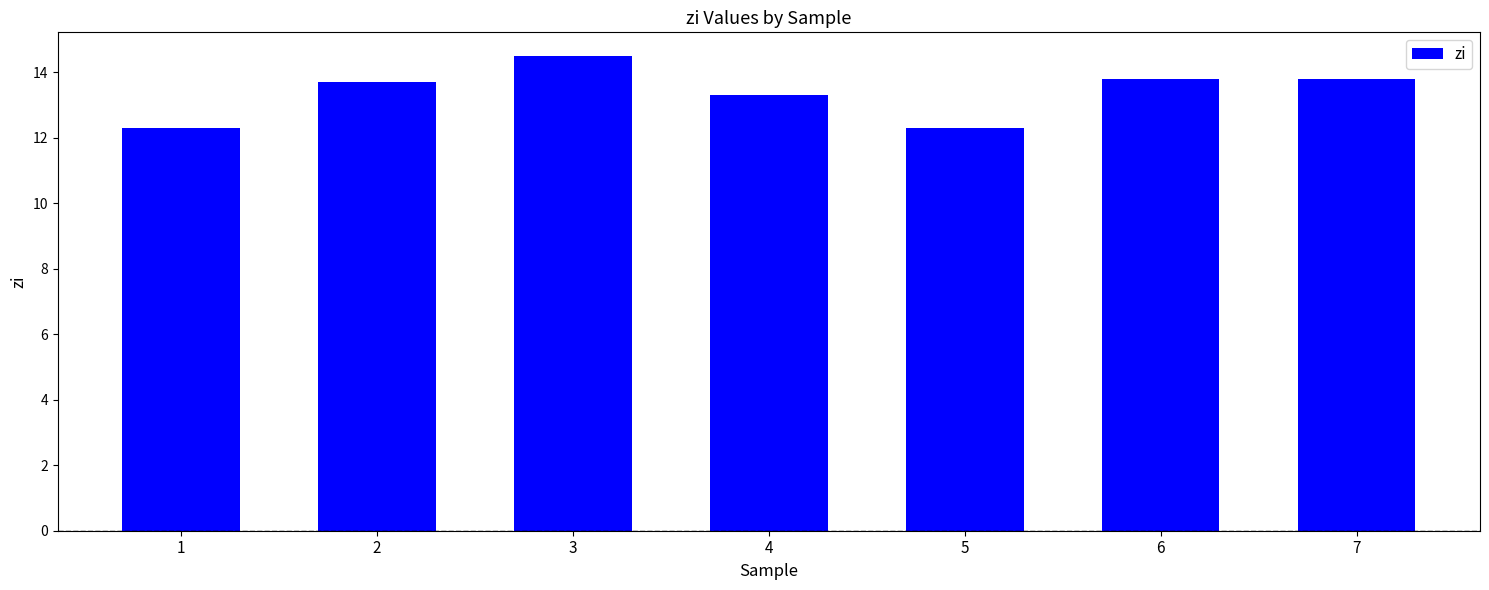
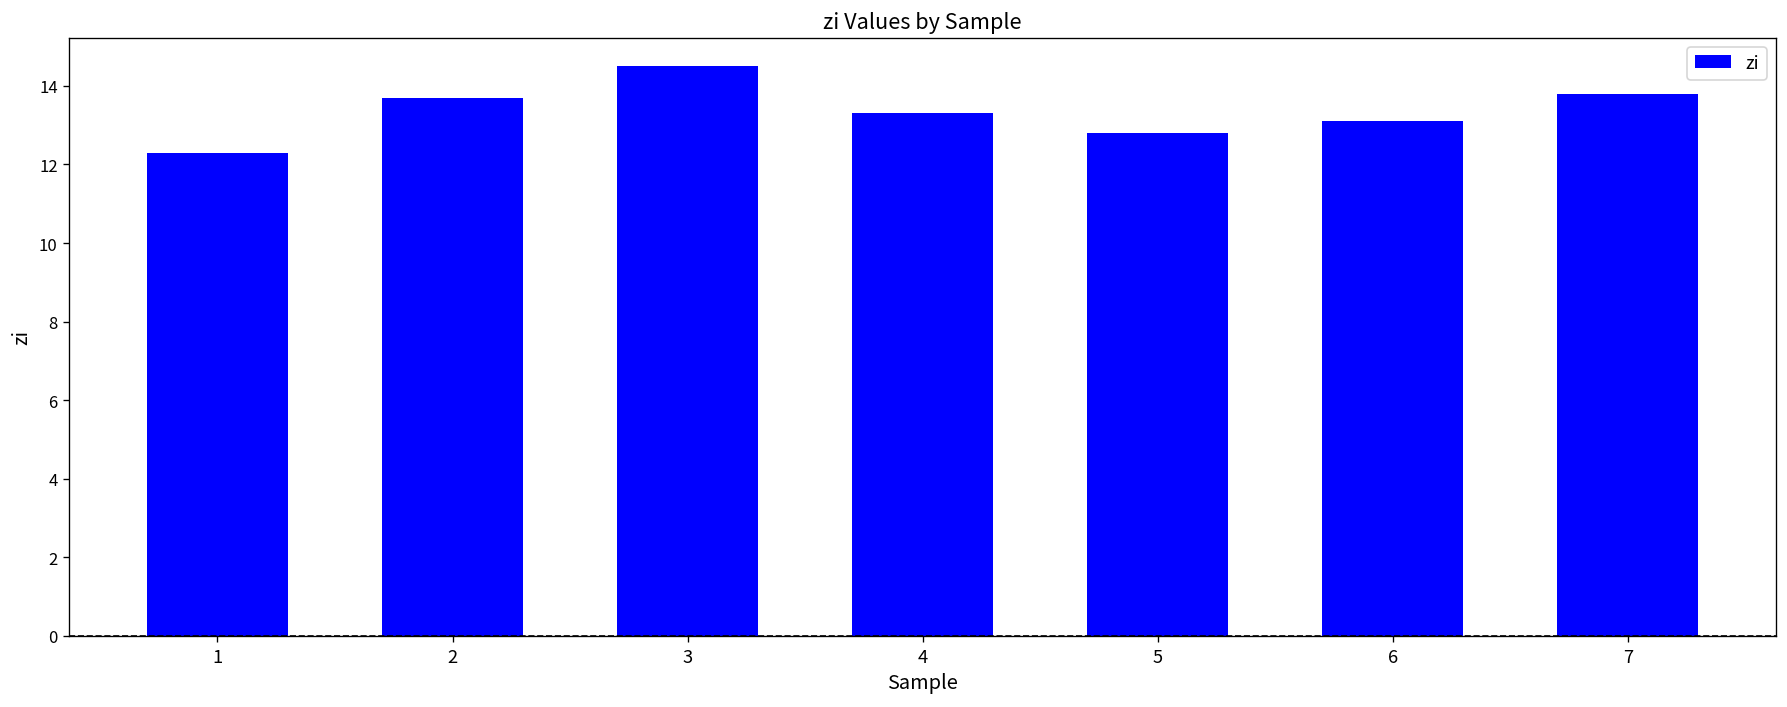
5: 12.3 -> 12.8
6: 13.8 -> 13.1
